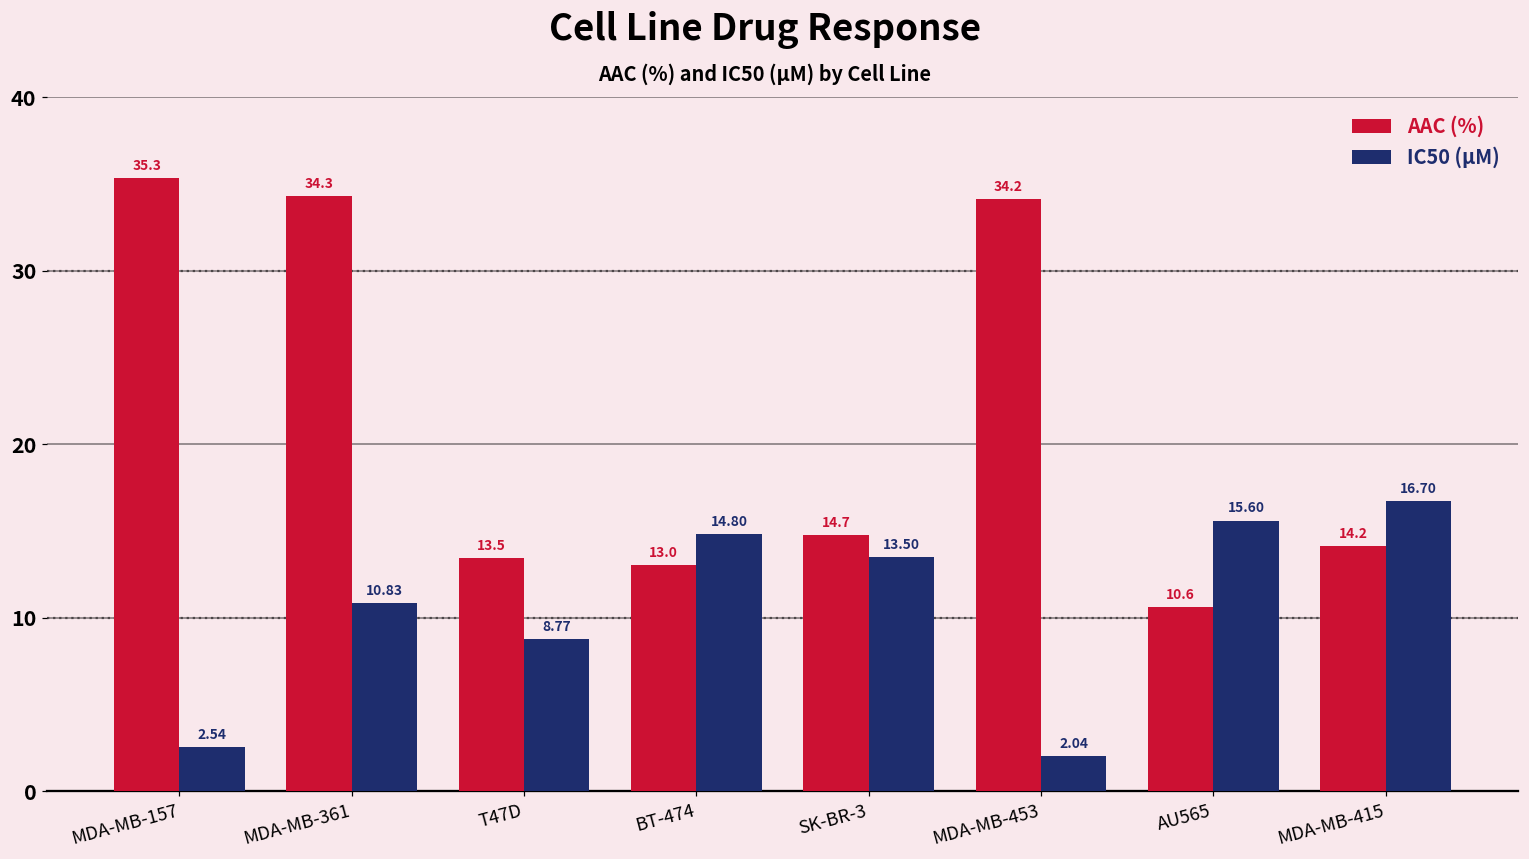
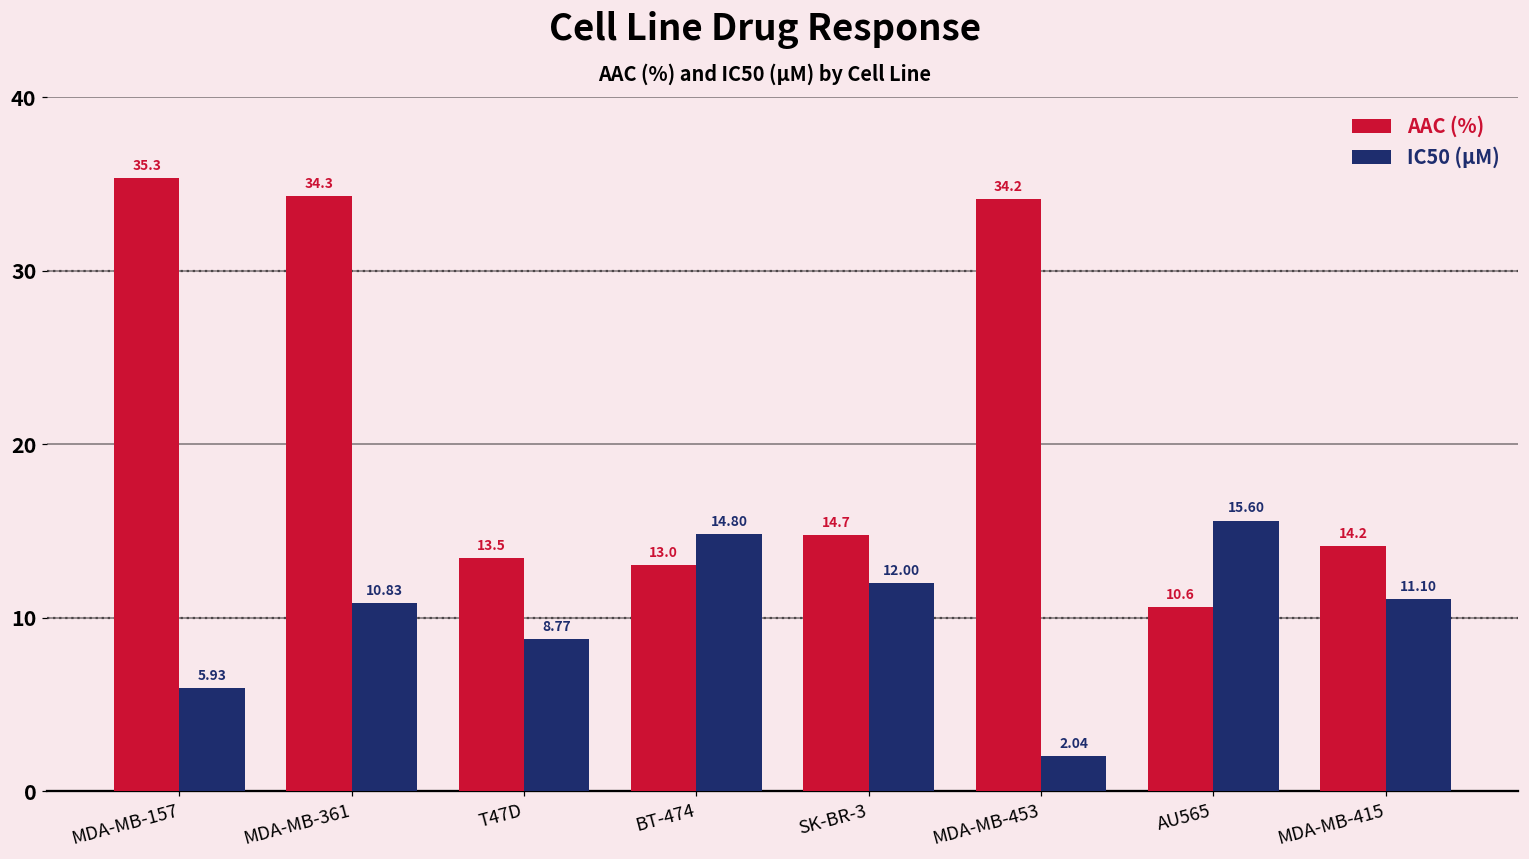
IC50 (µM), MDA-MB-157: 2.54 -> 5.93
IC50 (µM), SK-BR-3: 13.50 -> 12.00
IC50 (µM), MDA-MB-415: 16.70 -> 11.10
